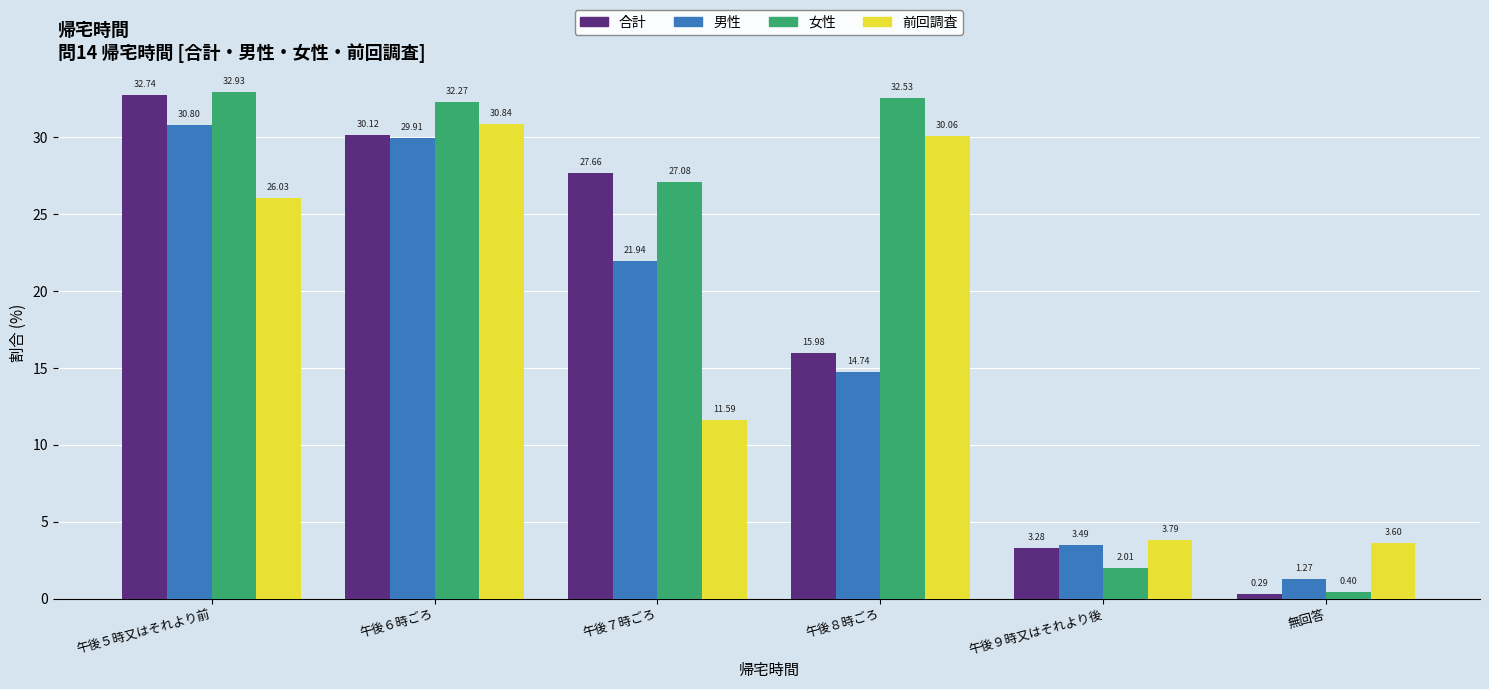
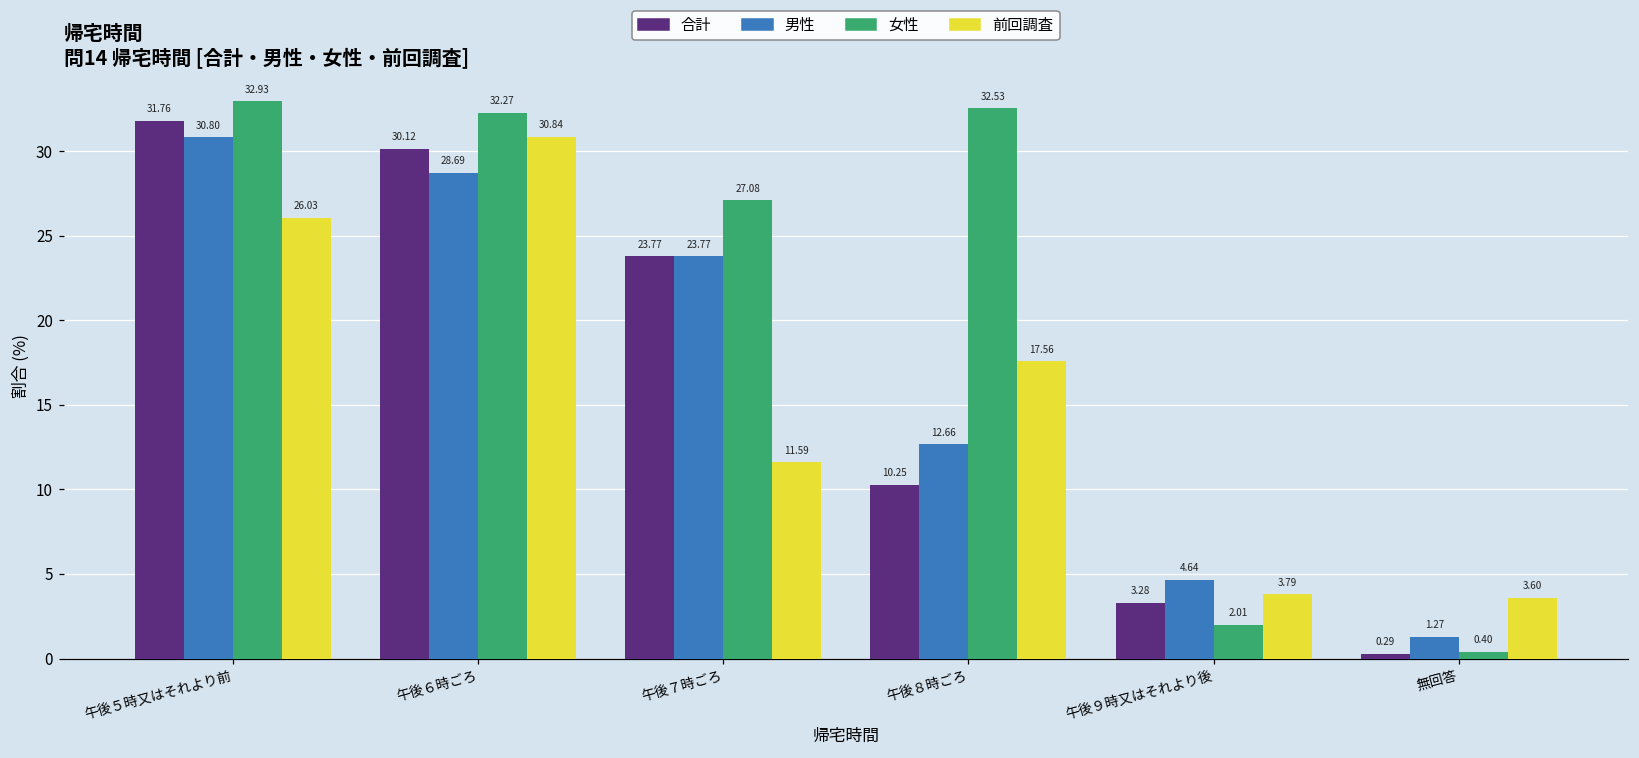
合計, 午後５時又はそれより前: 32.74 -> 31.76
男性, 午後６時ごろ: 29.91 -> 28.69
合計, 午後７時ごろ: 27.66 -> 23.77
男性, 午後７時ごろ: 21.94 -> 23.77
合計, 午後８時ごろ: 15.98 -> 10.25
男性, 午後８時ごろ: 14.74 -> 12.66
前回調査, 午後８時ごろ: 30.06 -> 17.56
男性, 午後９時又はそれより後: 3.49 -> 4.64
